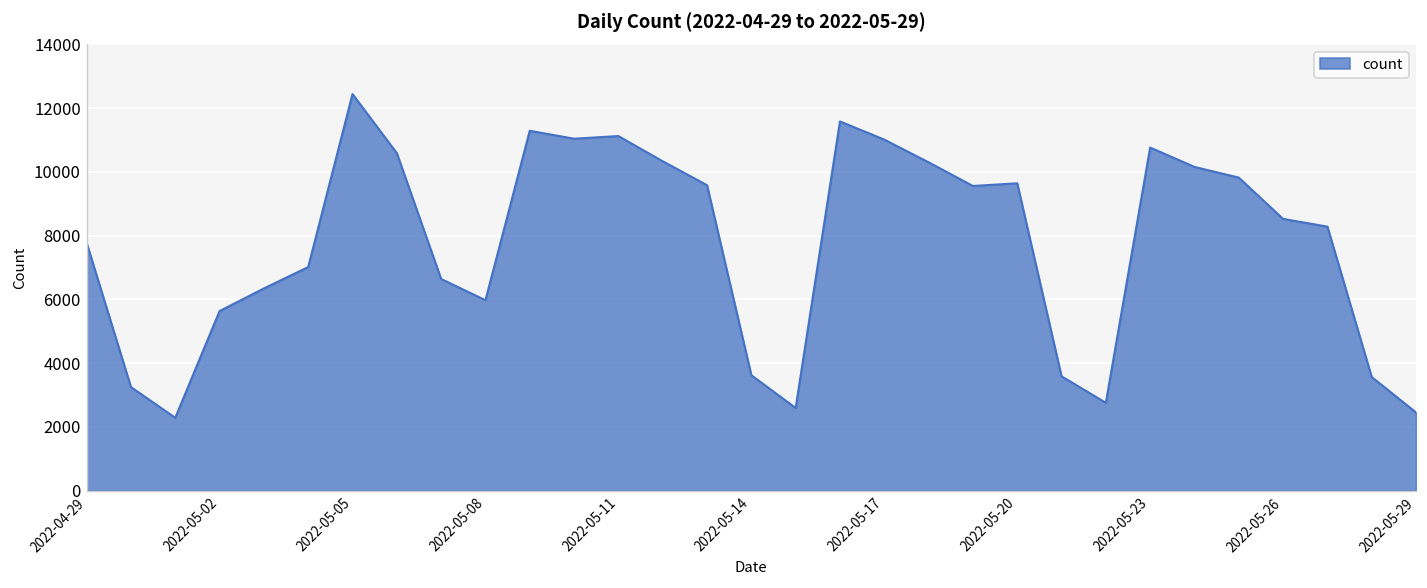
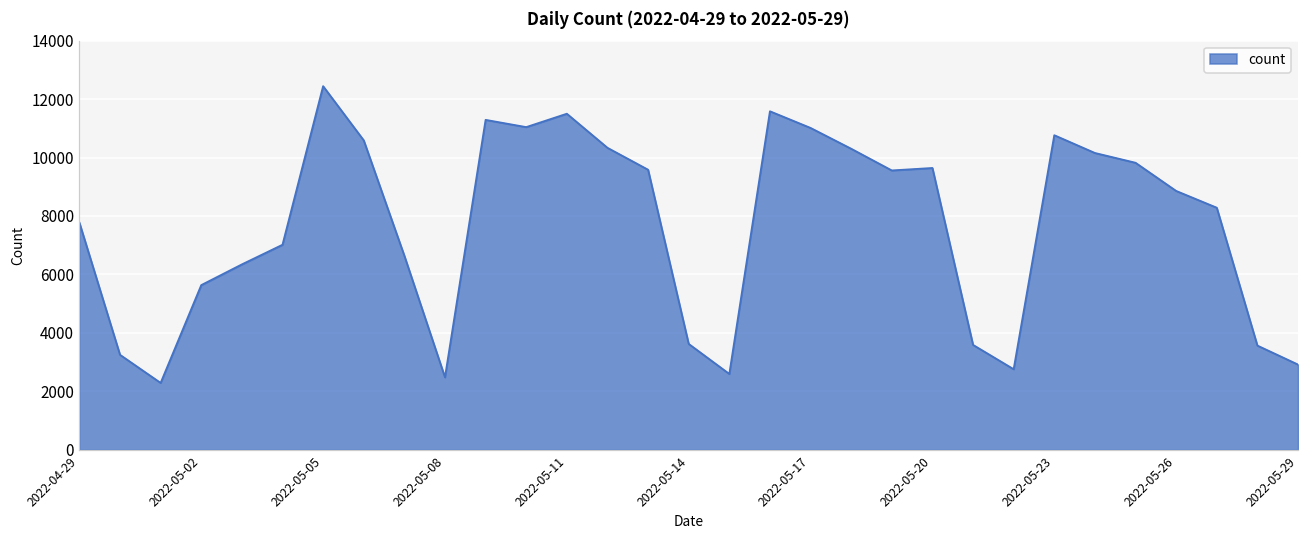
2022-05-08: 6000 -> 2500
2022-05-11: 11100 -> 11500
2022-05-26: 8500 -> 8900
2022-05-29: 2500 -> 2900
